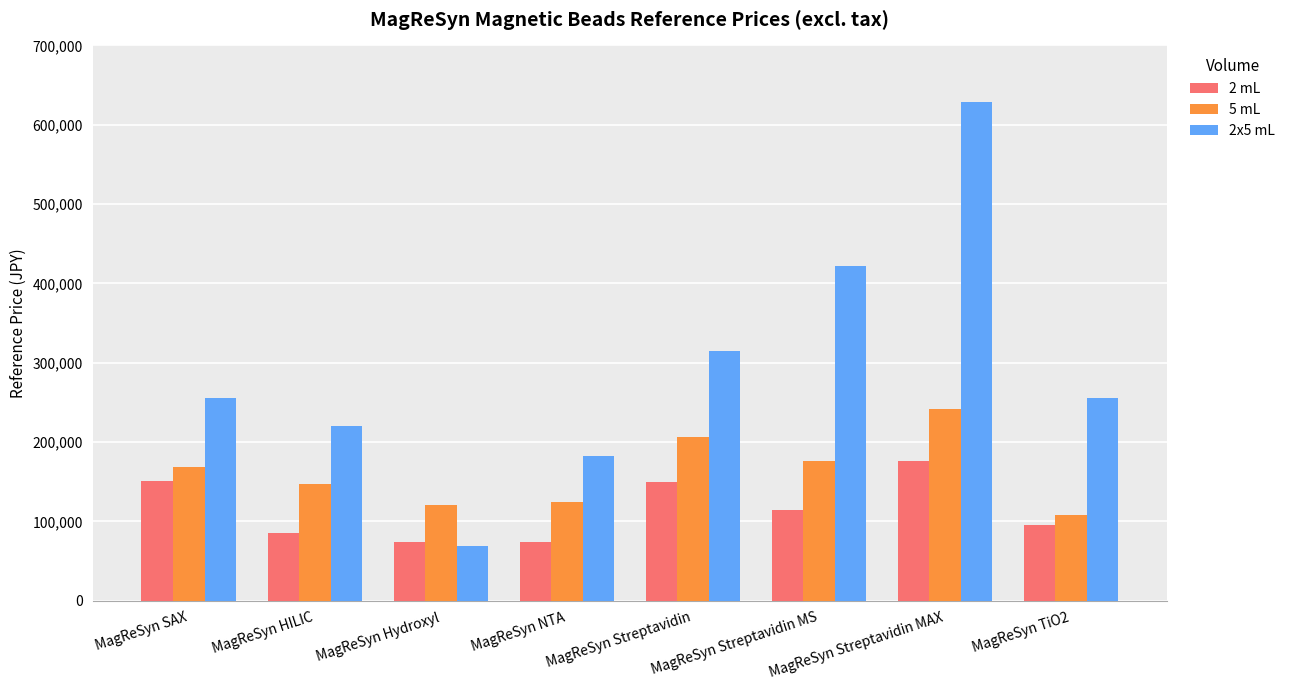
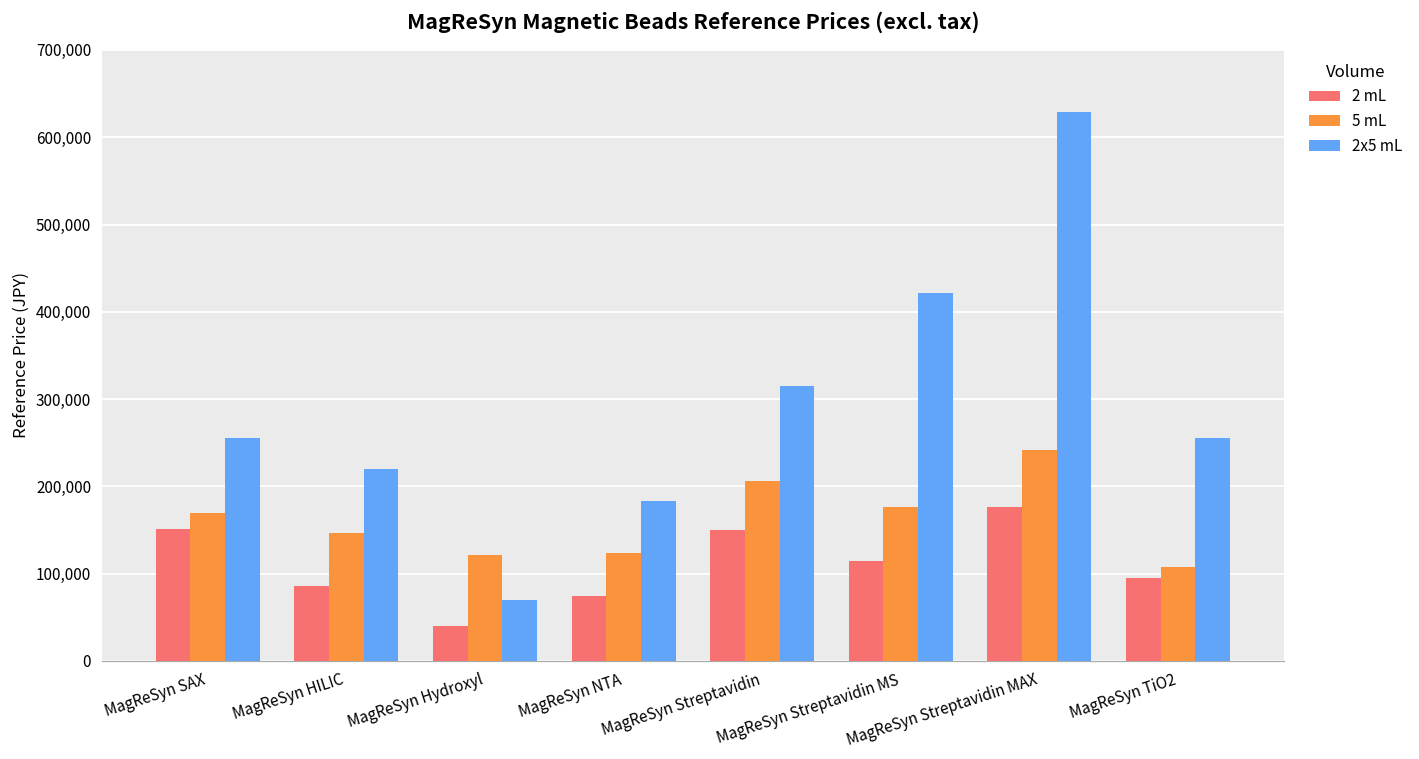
2 mL, MagReSyn Hydroxyl: 70,000 -> 40,000
